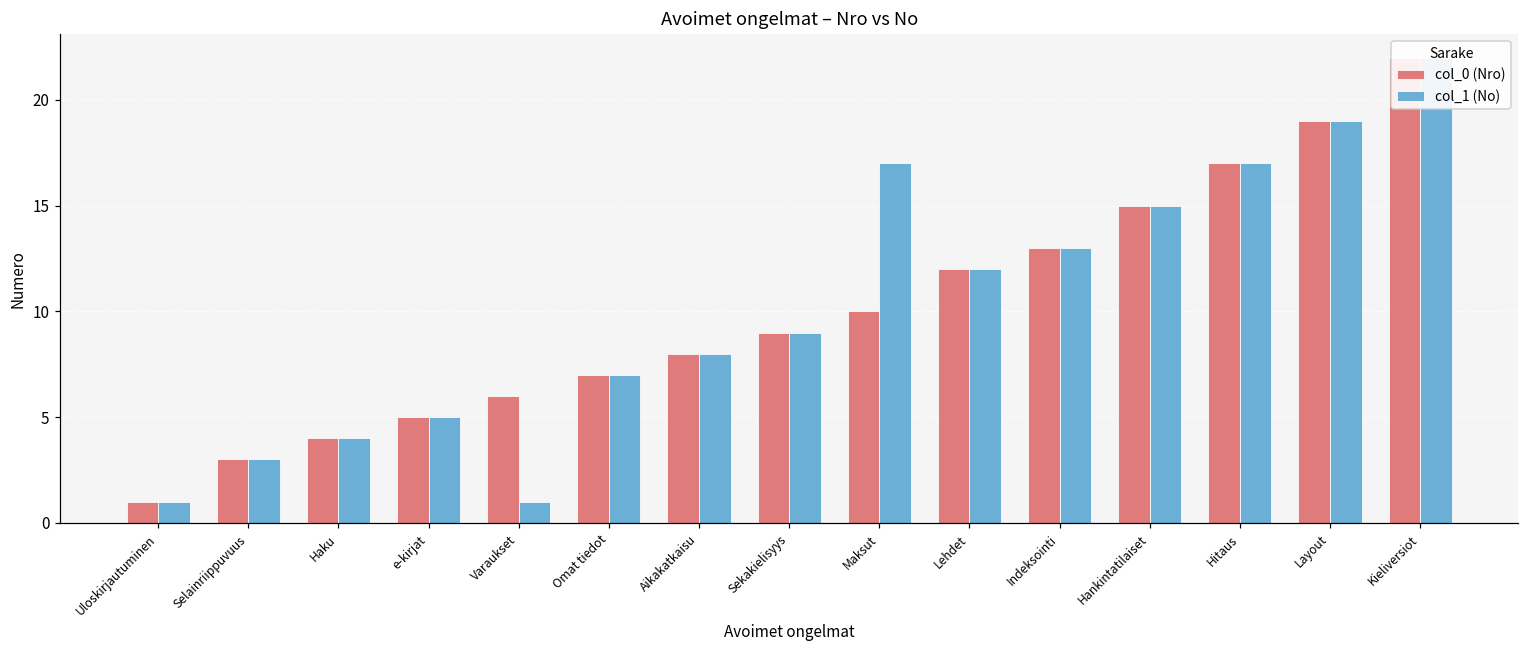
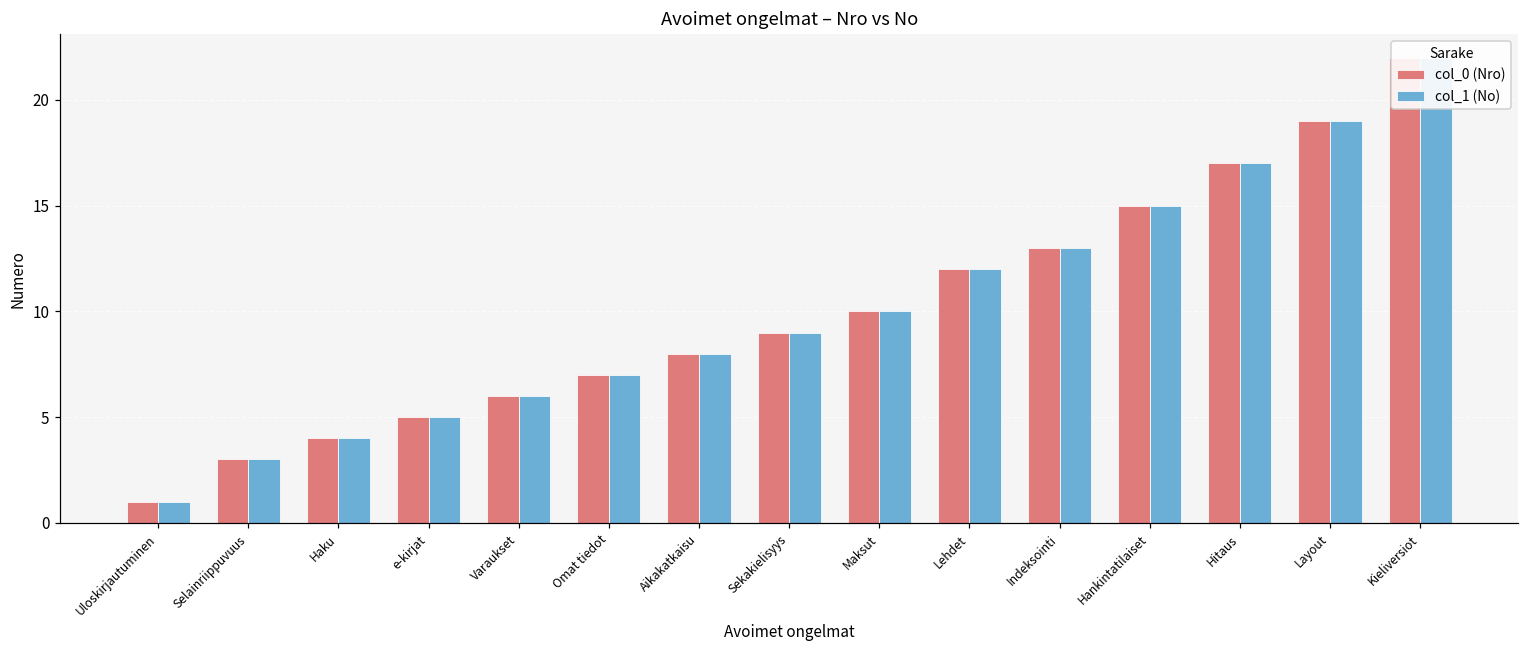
col_1 (No), Varaukset: 1 -> 6
col_1 (No), Maksut: 17 -> 10
